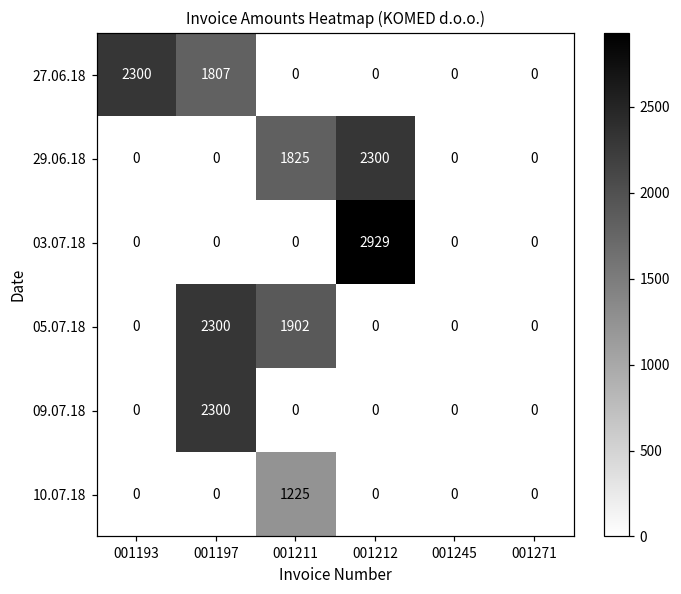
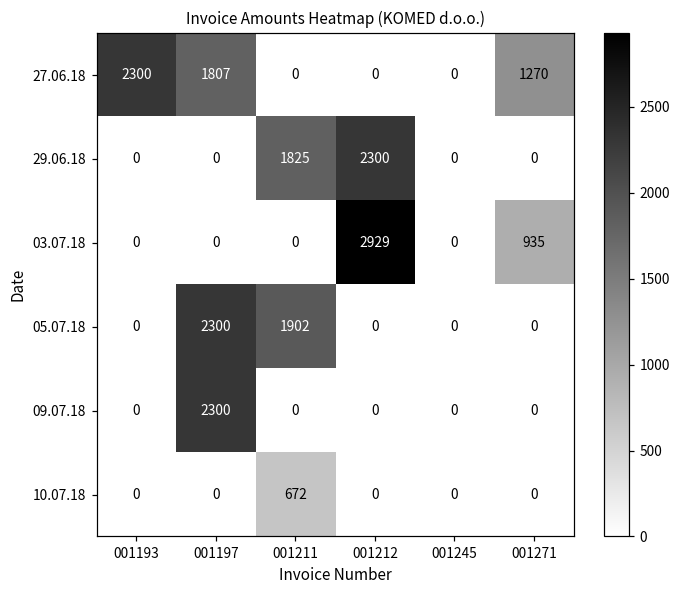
27.06.18, 001271: 0 -> 1270
03.07.18, 001271: 0 -> 935
10.07.18, 001211: 1225 -> 672
